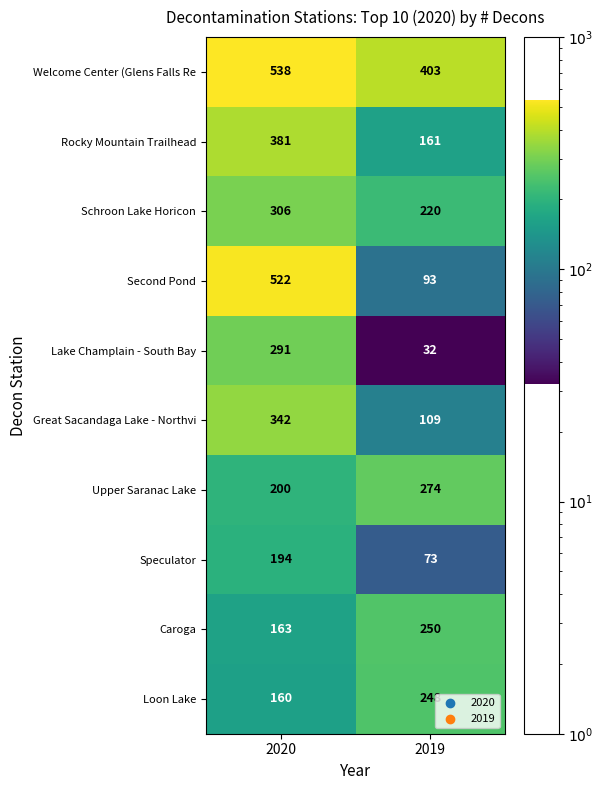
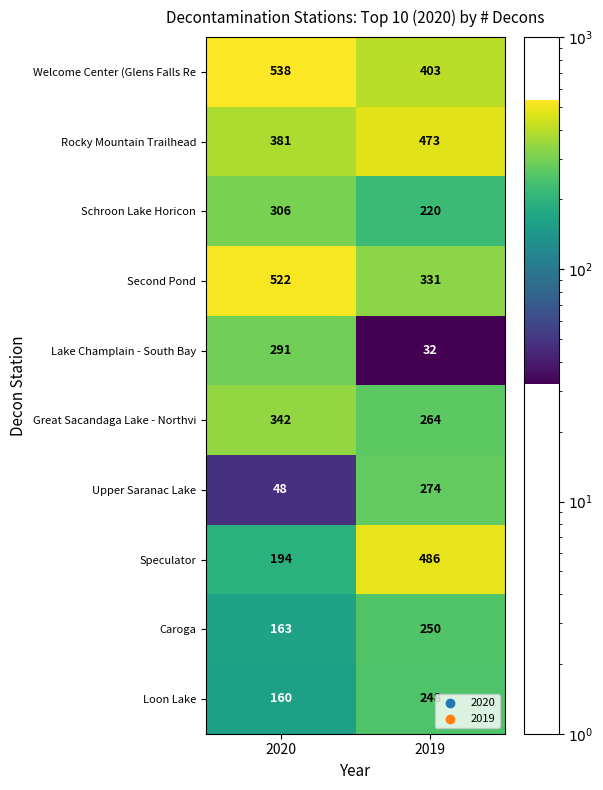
Rocky Mountain Trailhead, 2019: 161 -> 473
Second Pond, 2019: 93 -> 331
Great Sacandaga Lake - Northvi, 2019: 109 -> 264
Upper Saranac Lake, 2020: 200 -> 48
Speculator, 2019: 73 -> 486
